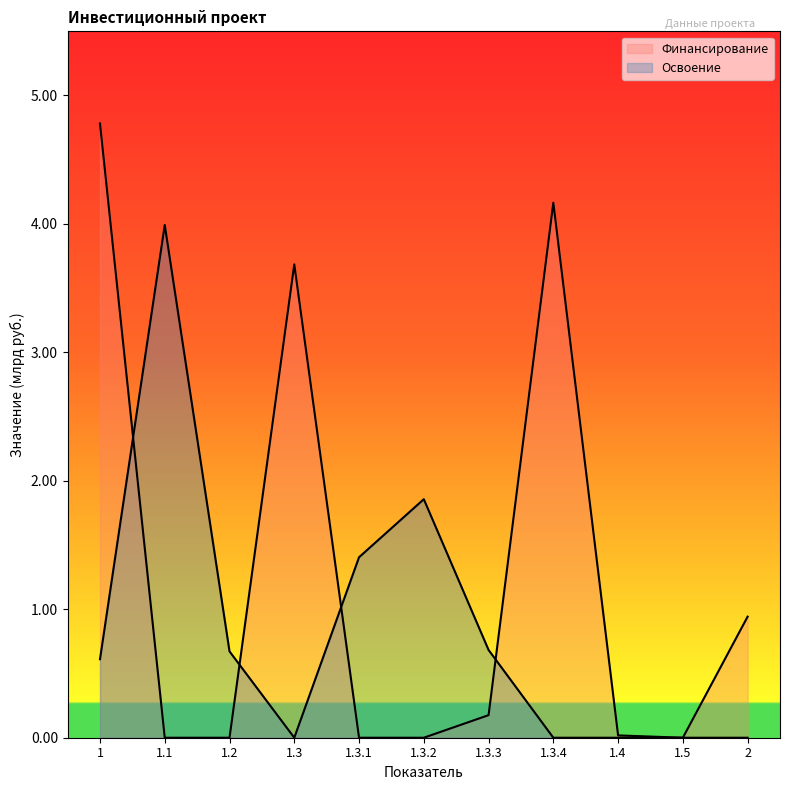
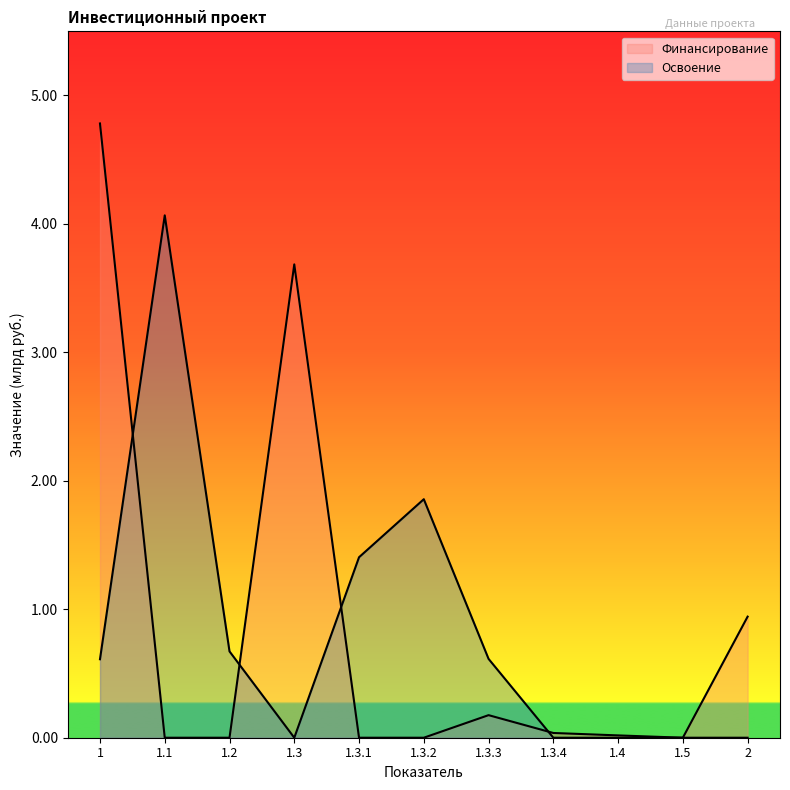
Освоение, 1.1: 3.99 -> 4.06
Освоение, 1.3.3: 0.68 -> 0.61
Финансирование, 1.3.4: 4.16 -> 0.04
